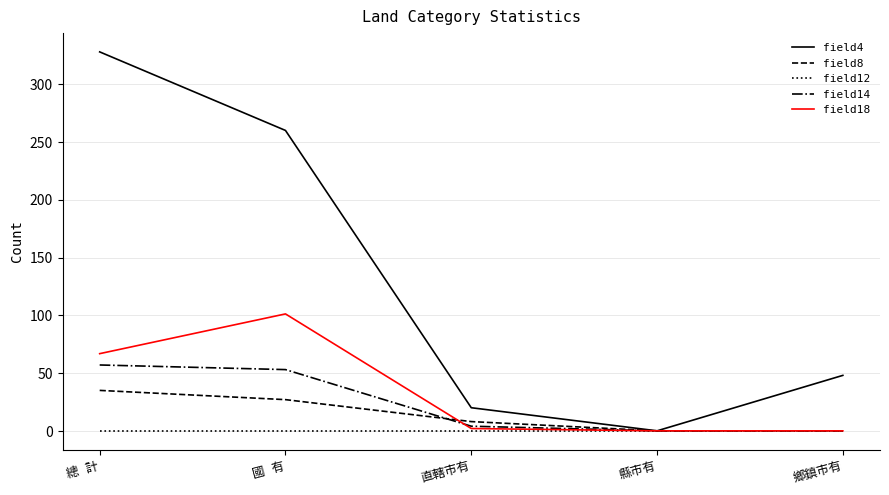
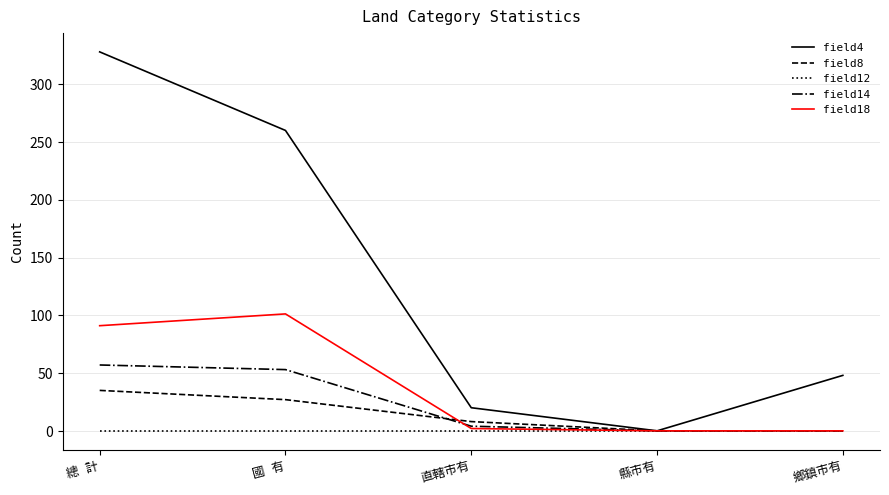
field18, 總 計: 67 -> 91
